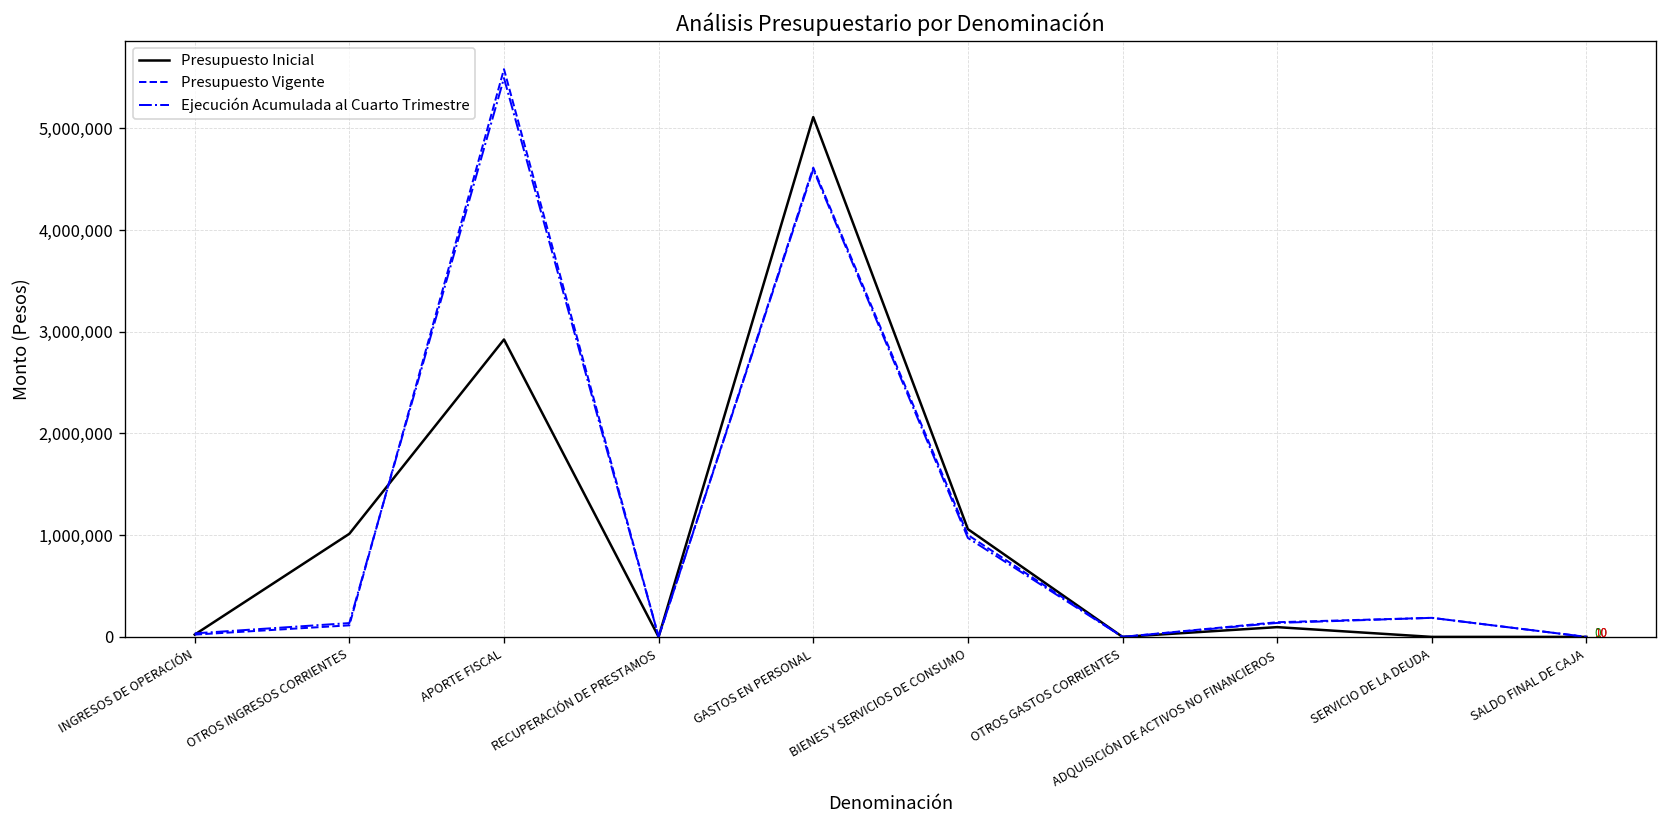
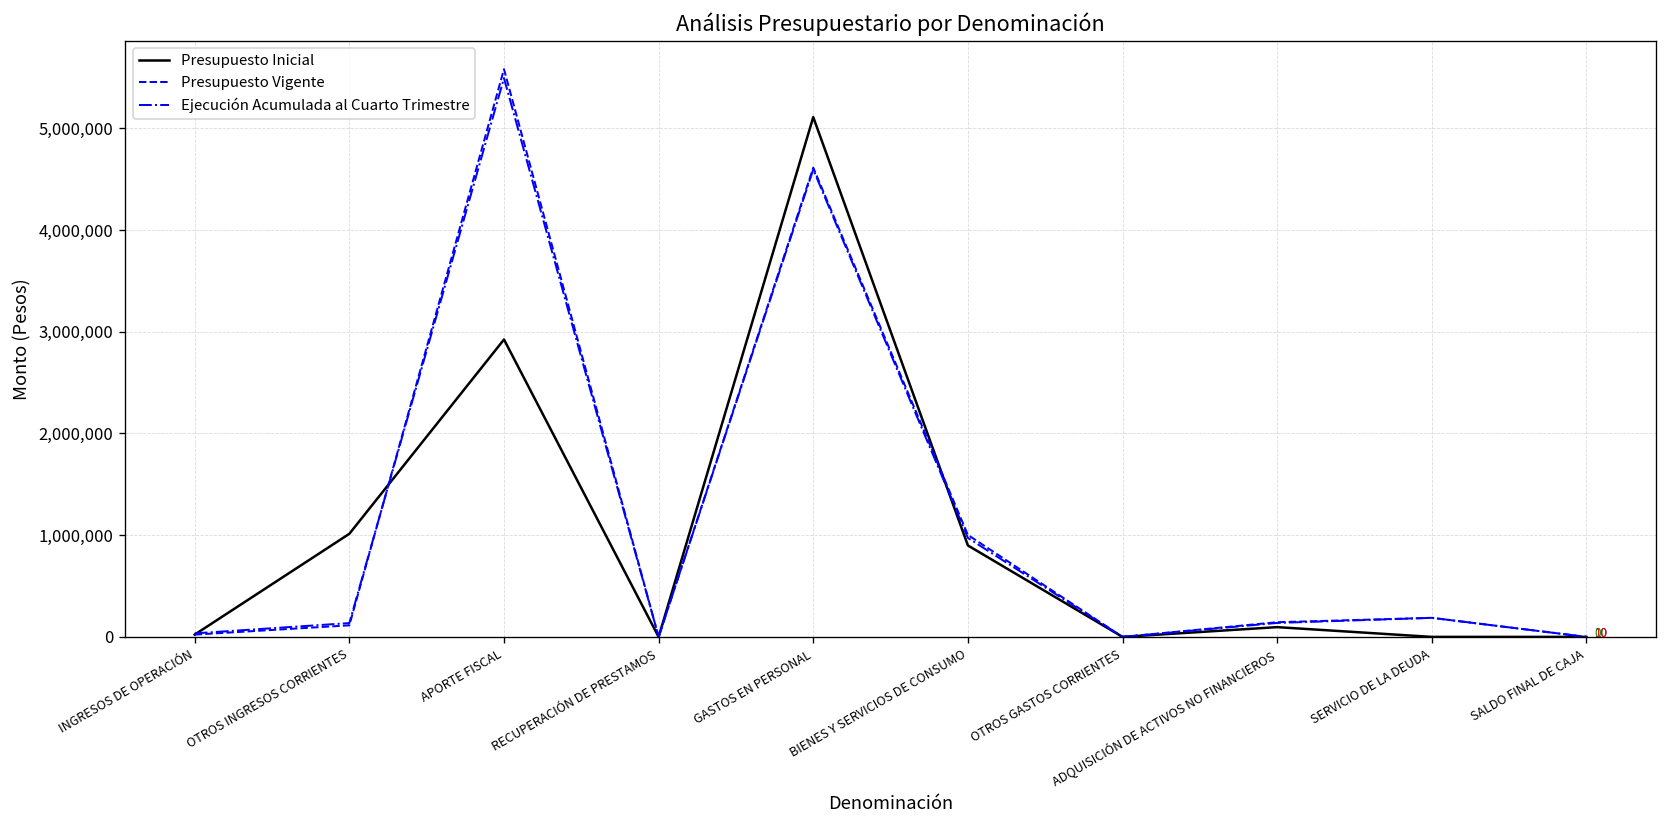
Presupuesto Inicial, BIENES Y SERVICIOS DE CONSUMO: 1,100,000 -> 900,000
